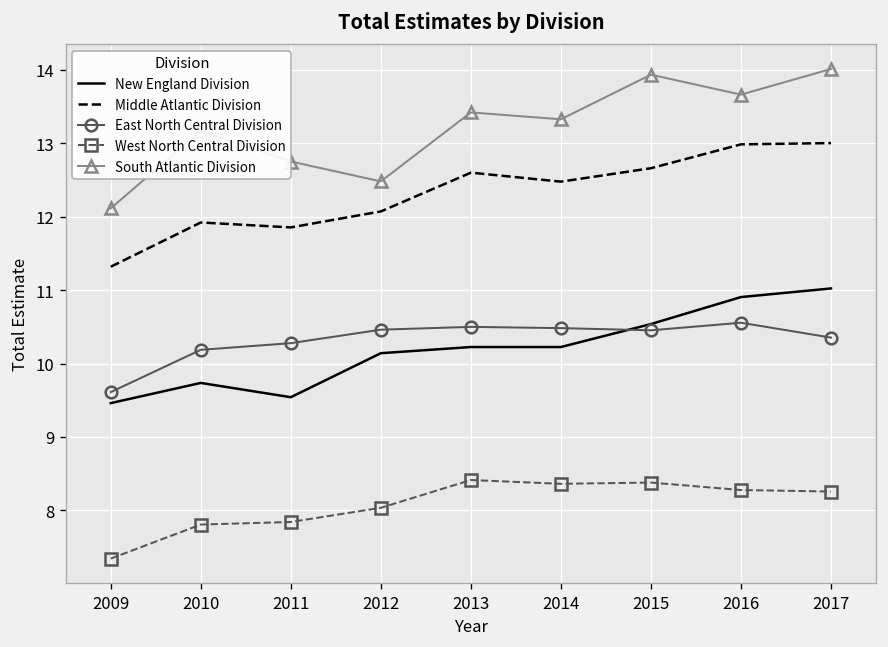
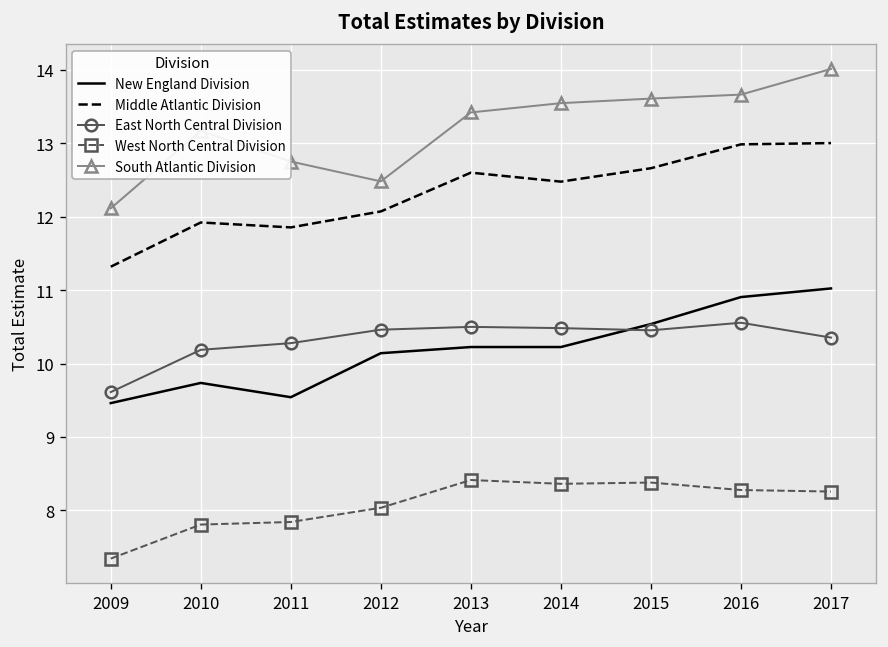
South Atlantic Division, 2014: 13.3 -> 13.5
South Atlantic Division, 2015: 13.9 -> 13.6
